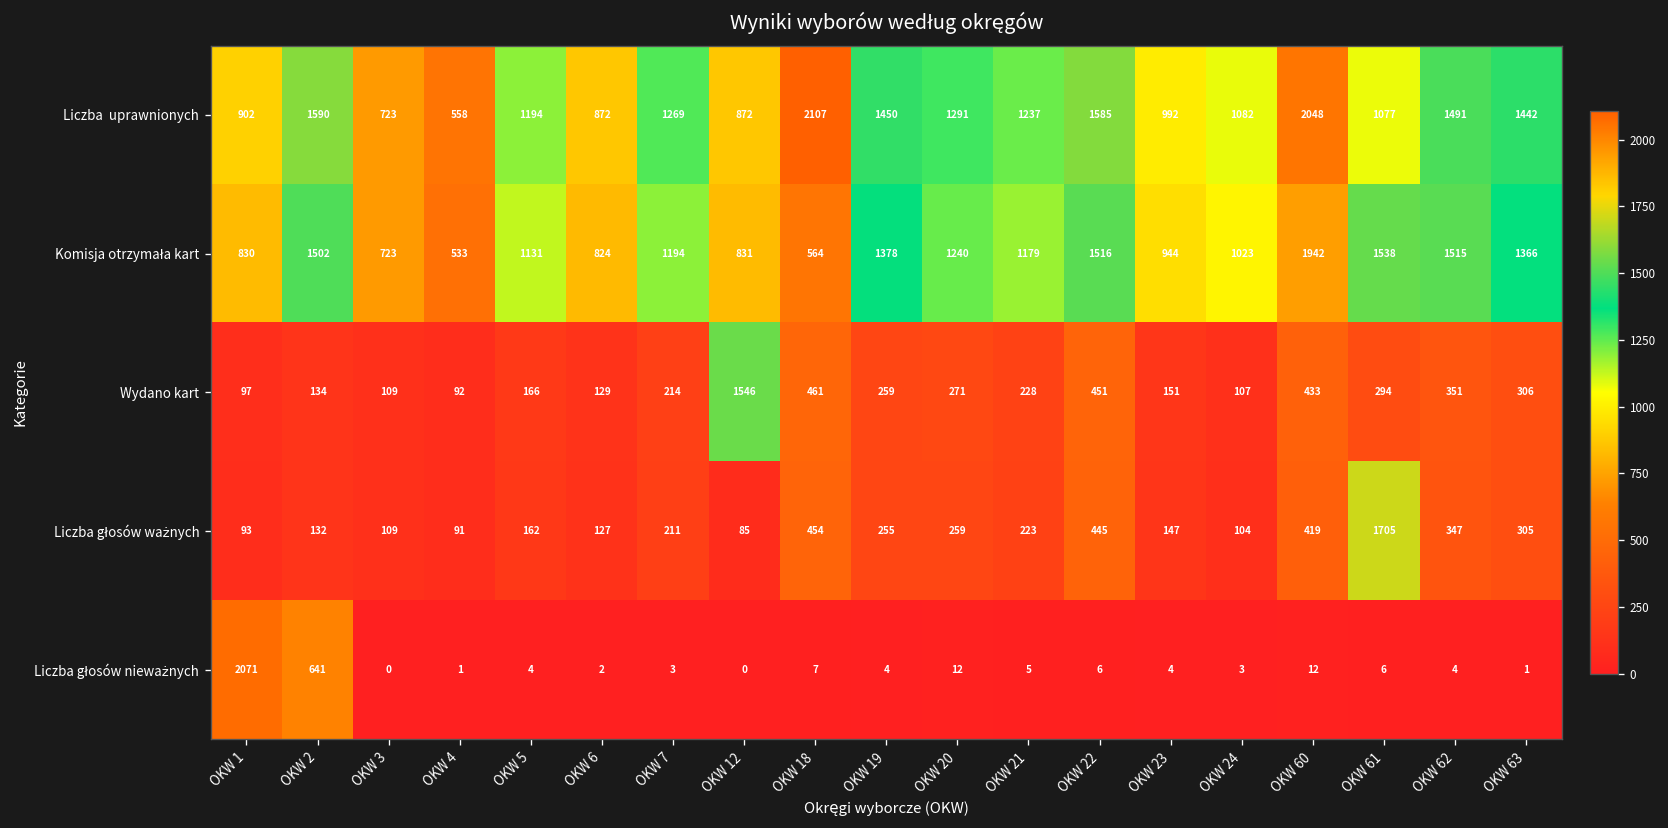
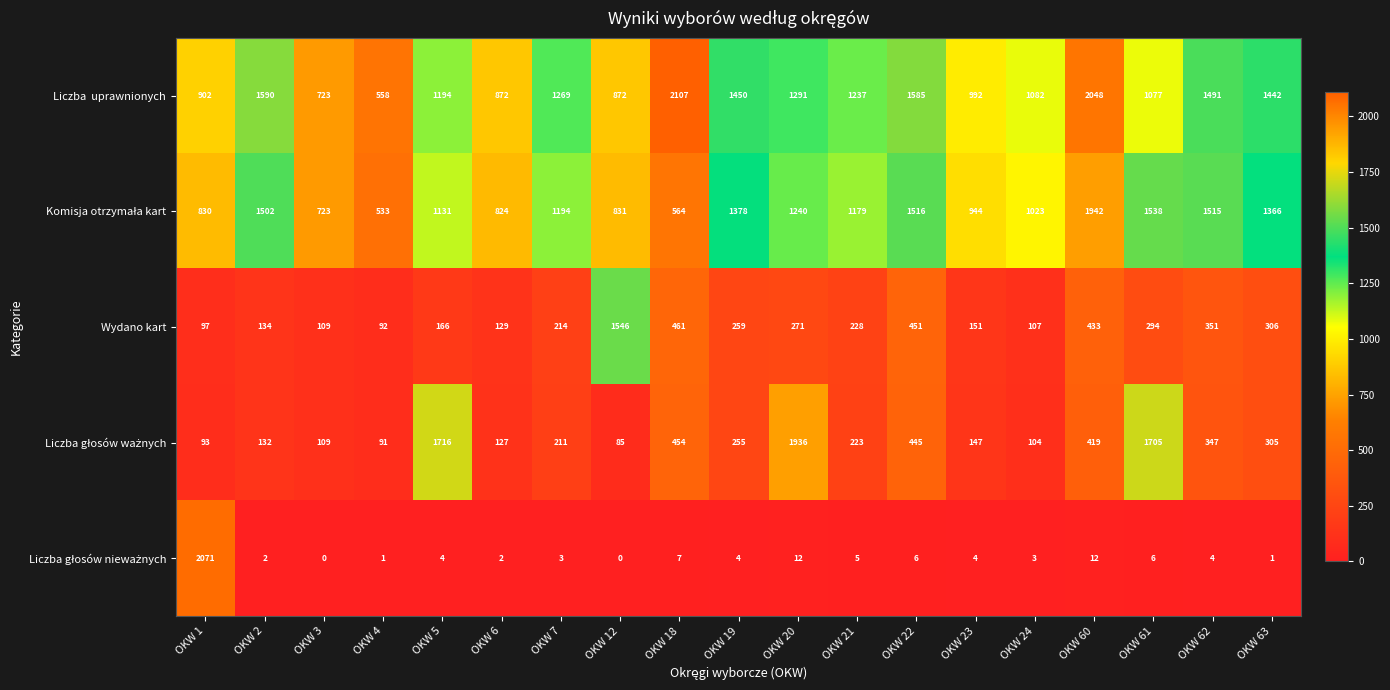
Liczba głosów ważnych, OKW 5: 162 -> 1716
Liczba głosów ważnych, OKW 20: 259 -> 1936
Liczba głosów nieważnych, OKW 2: 641 -> 2
